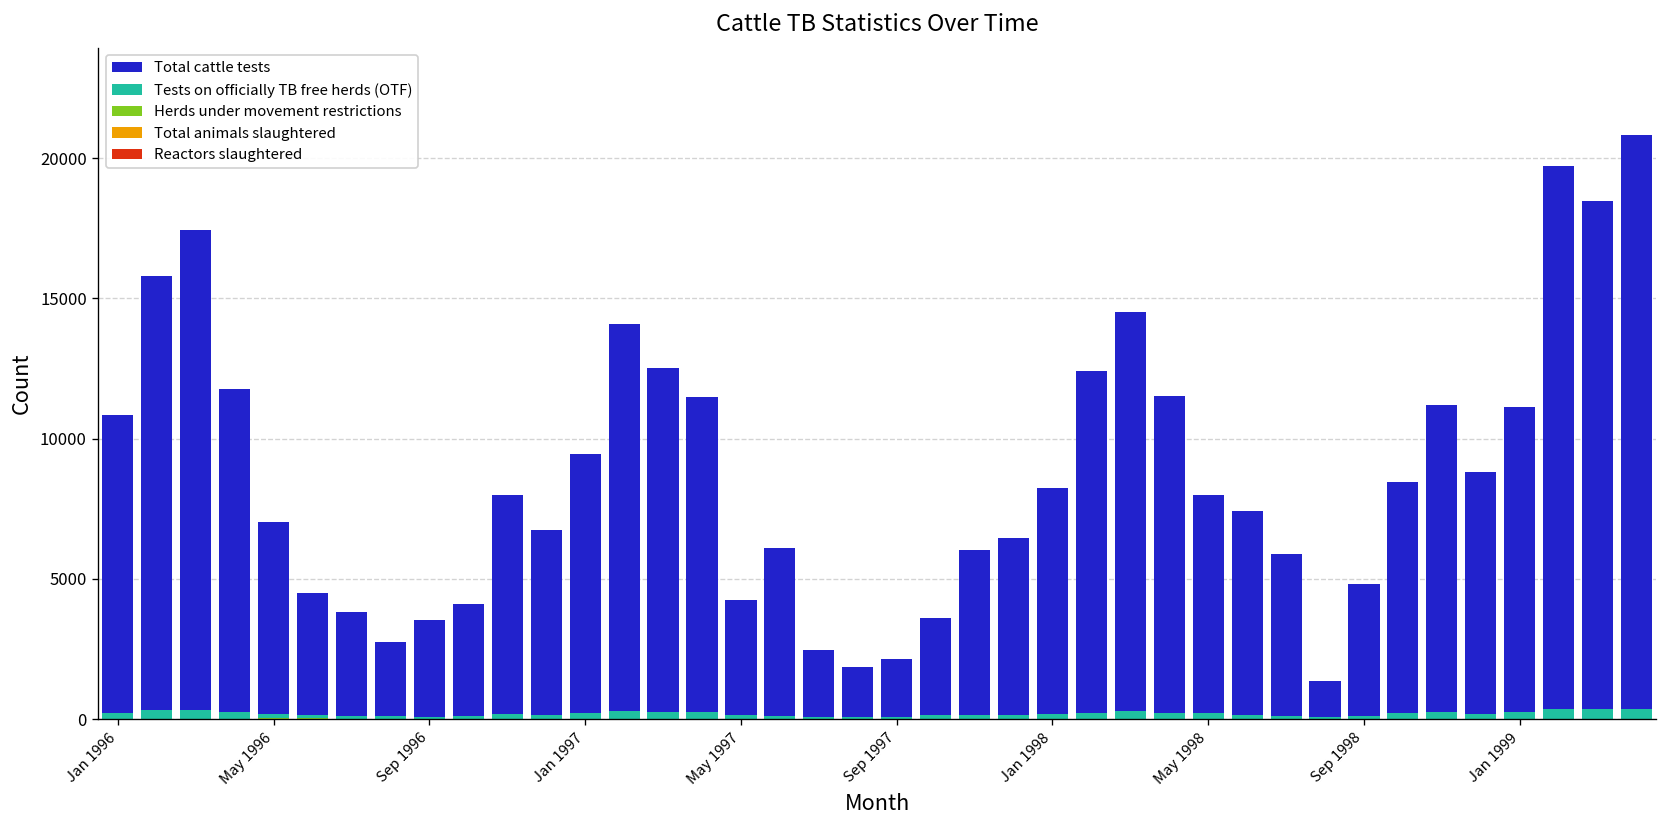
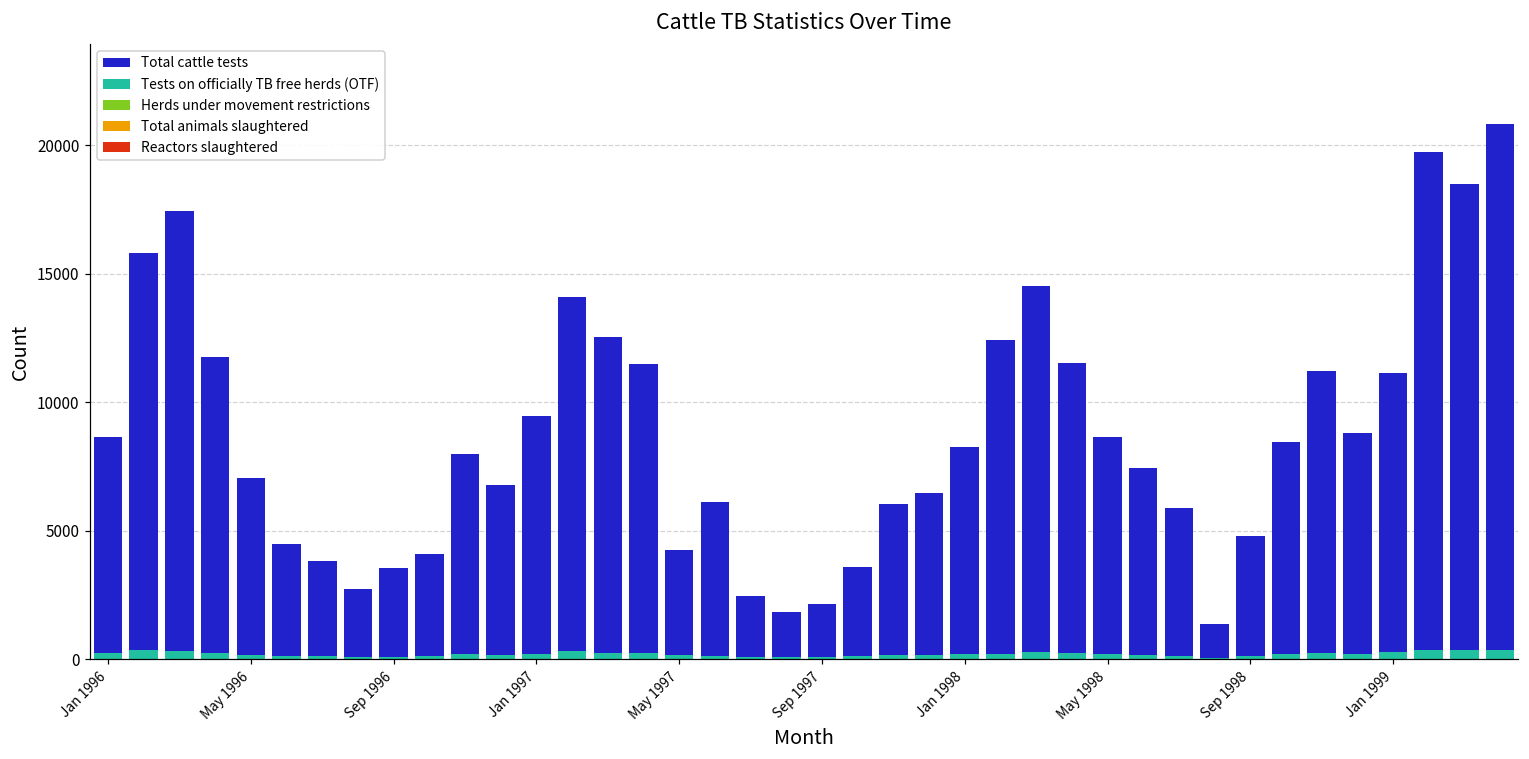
Total cattle tests, Jan 1996: 10800 -> 8600
Total cattle tests, May 1998: 8000 -> 8600
